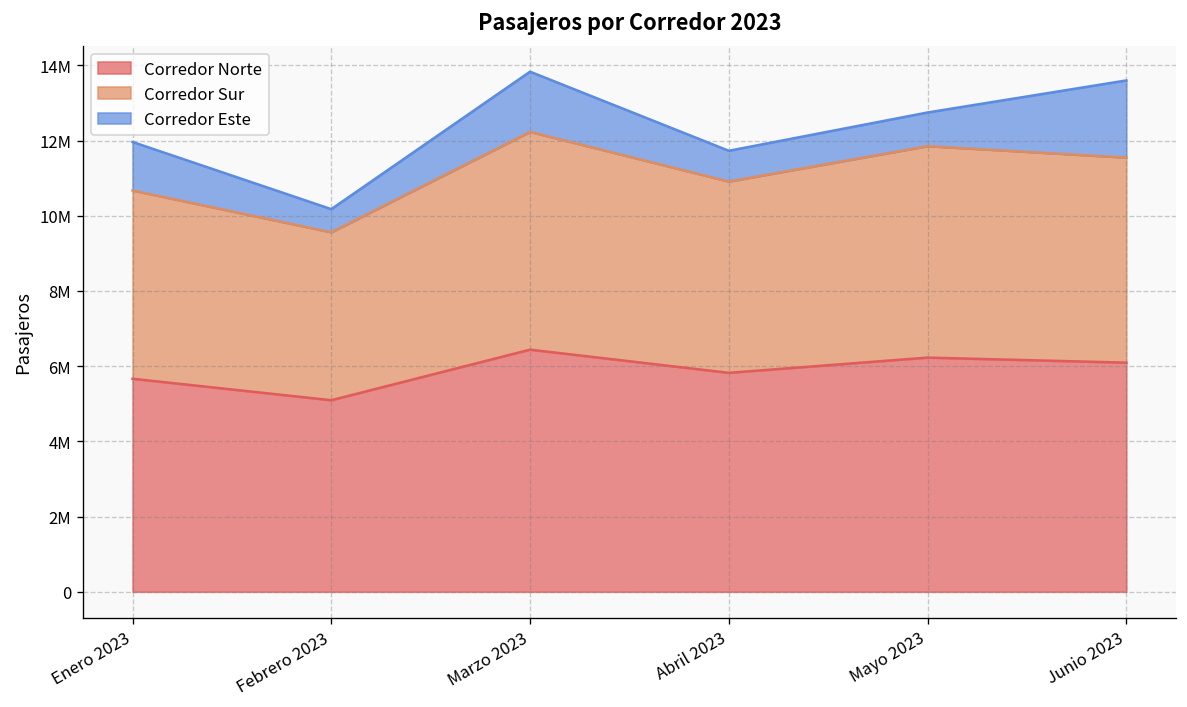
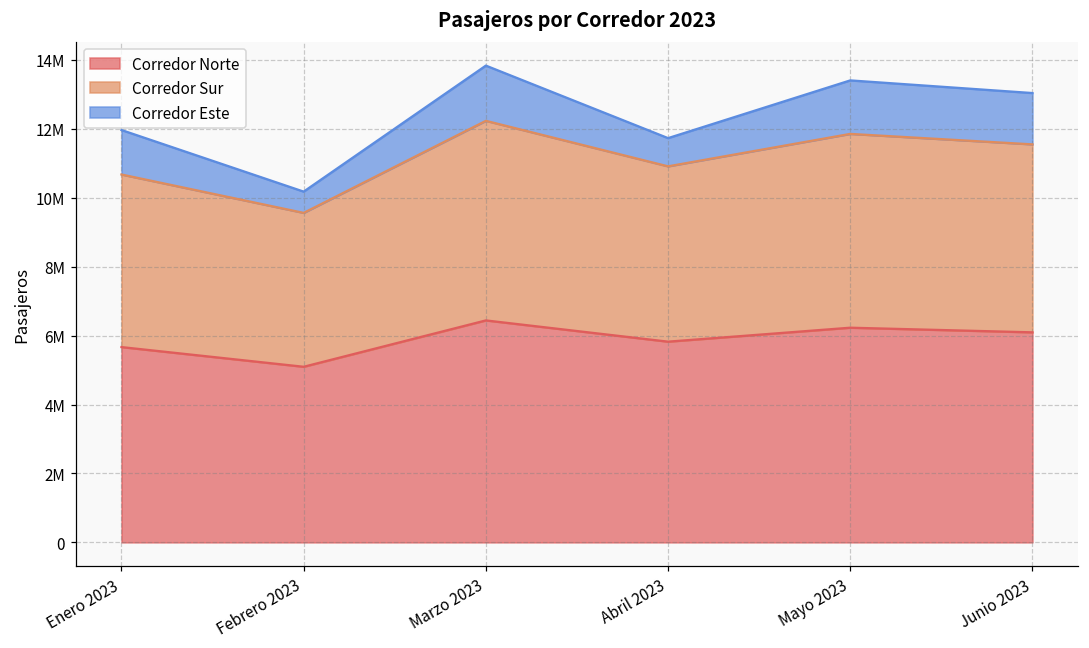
Corredor Este, Mayo 2023: 900000 -> 1600000
Corredor Este, Junio 2023: 2100000 -> 1500000
